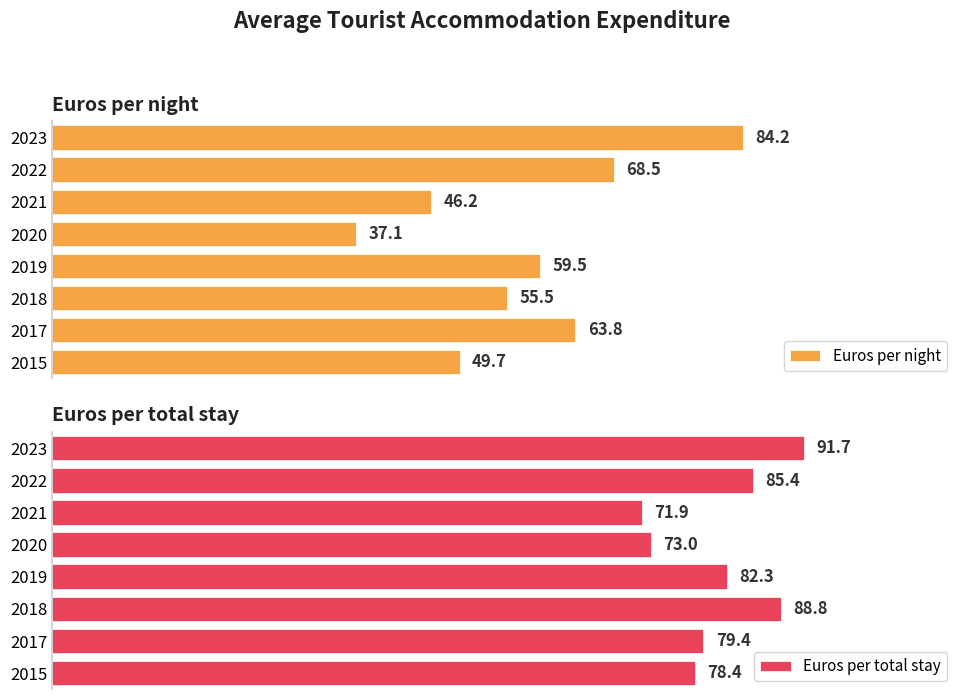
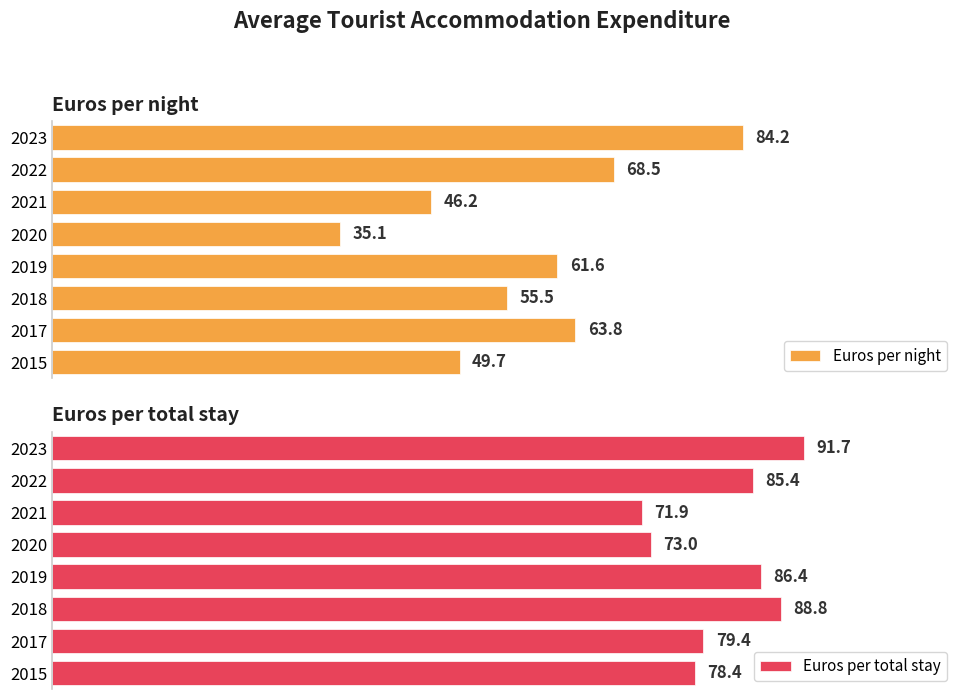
Euros per night, 2020: 37.1 -> 35.1
Euros per night, 2019: 59.5 -> 61.6
Euros per total stay, 2019: 82.3 -> 86.4
